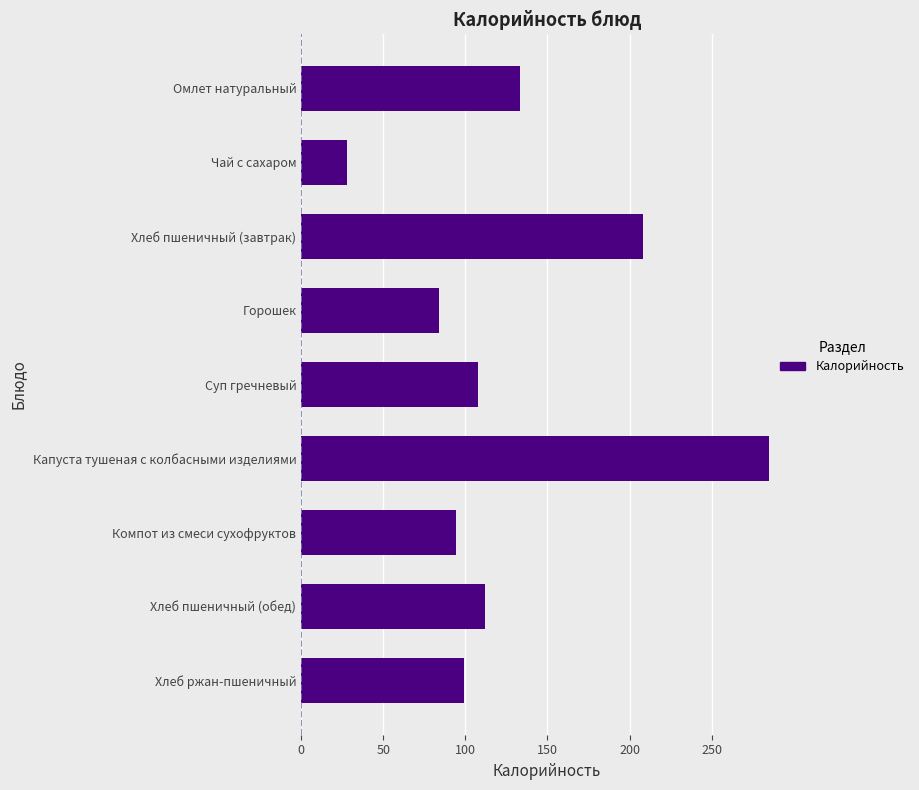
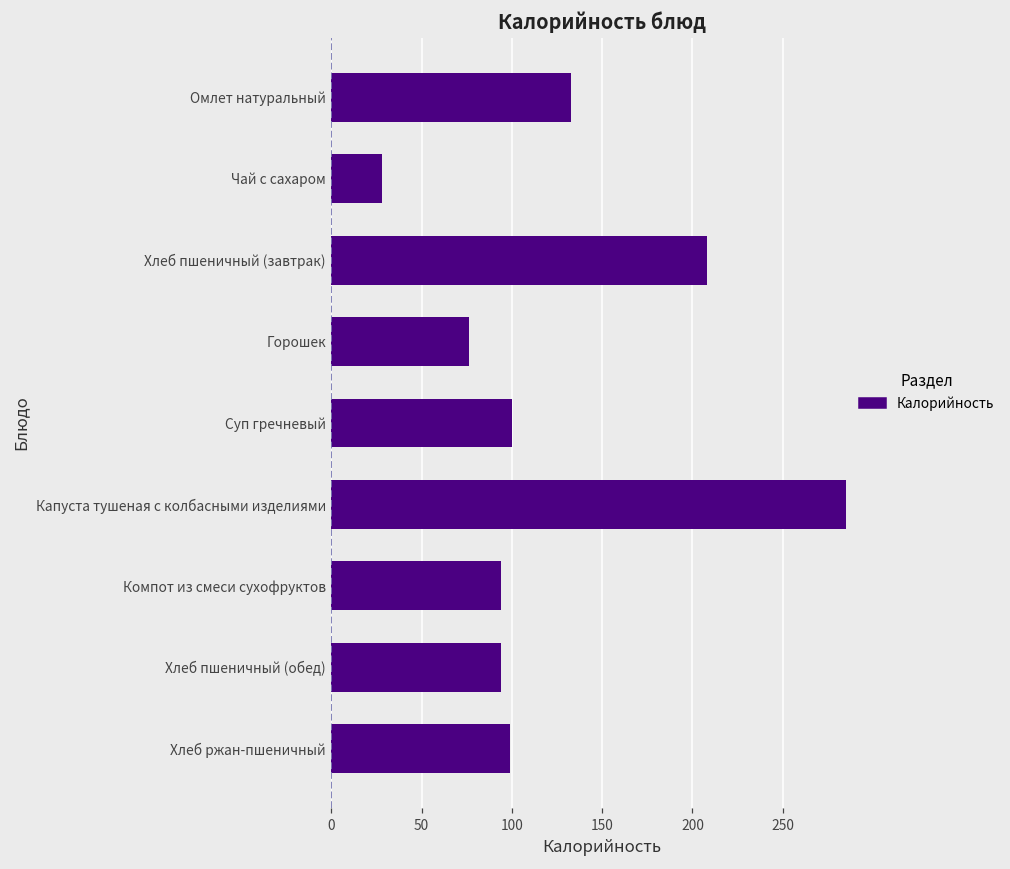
Горошек: 84 -> 76
Суп гречневый: 108 -> 100
Хлеб пшеничный (обед): 112 -> 94
